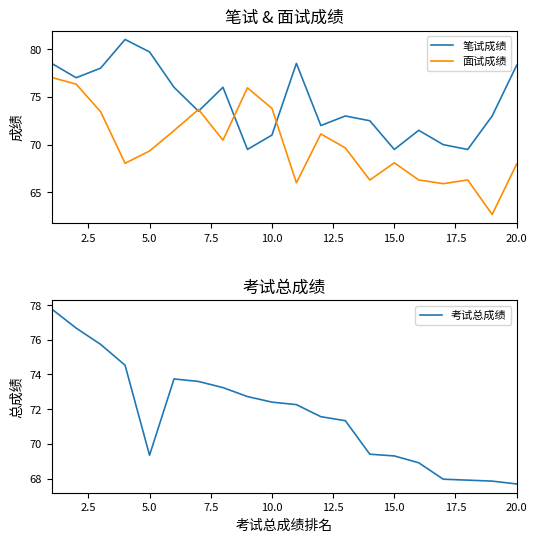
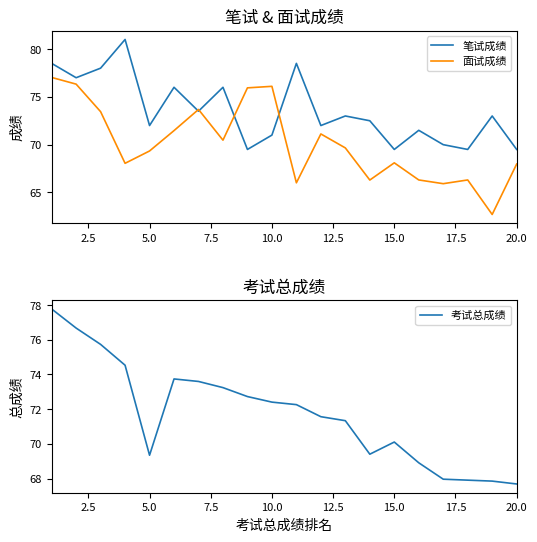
笔试 & 面试成绩, 笔试成绩, 5.0: 80 -> 72
笔试 & 面试成绩, 面试成绩, 10.0: 74 -> 76
笔试 & 面试成绩, 笔试成绩, 20.0: 78 -> 70
考试总成绩, 15.0: 69.3 -> 70.1
